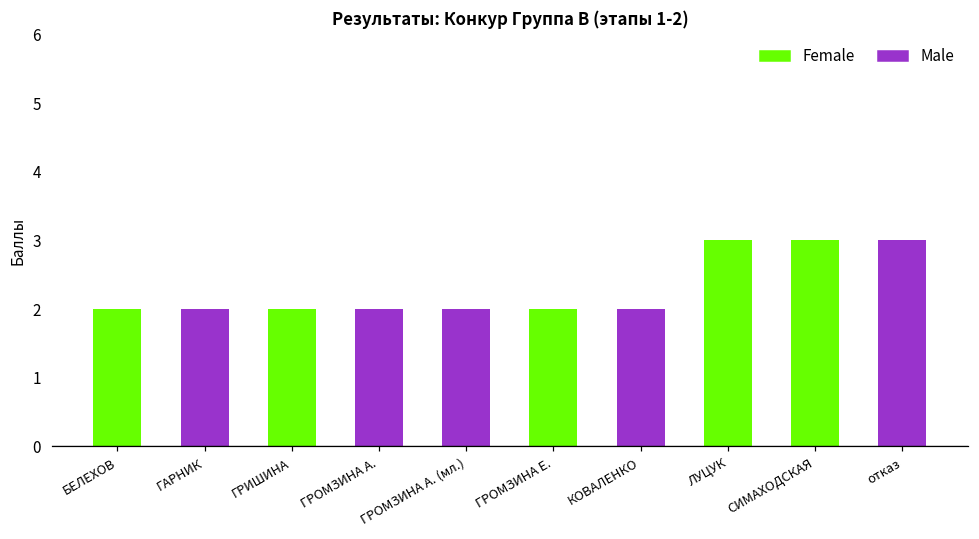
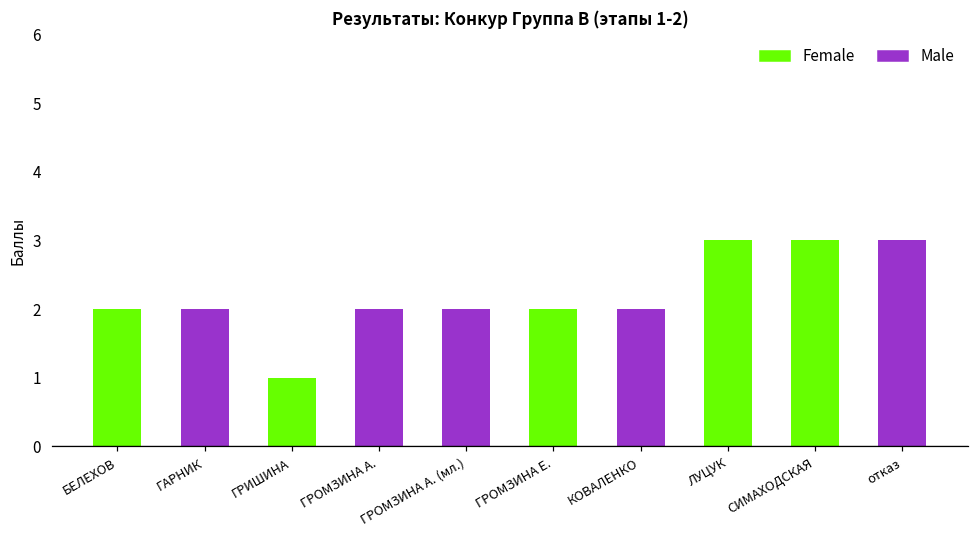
Female, ГРИШИНА: 2 -> 1
